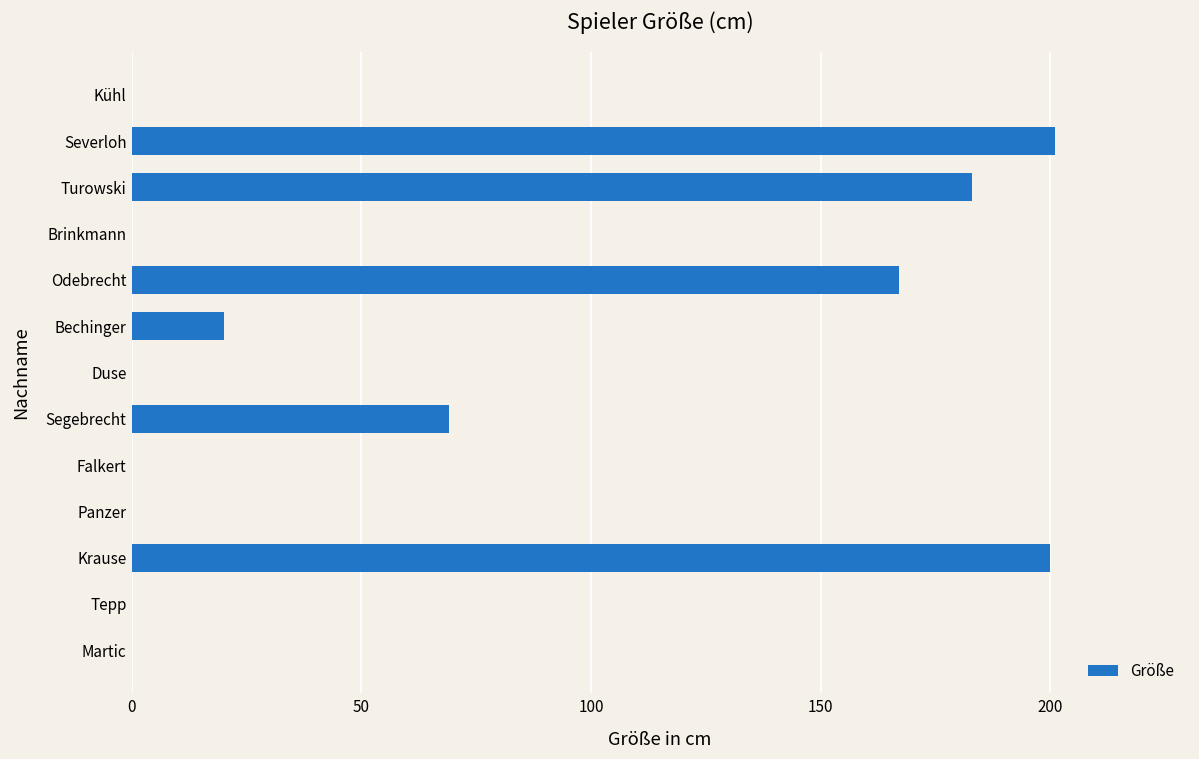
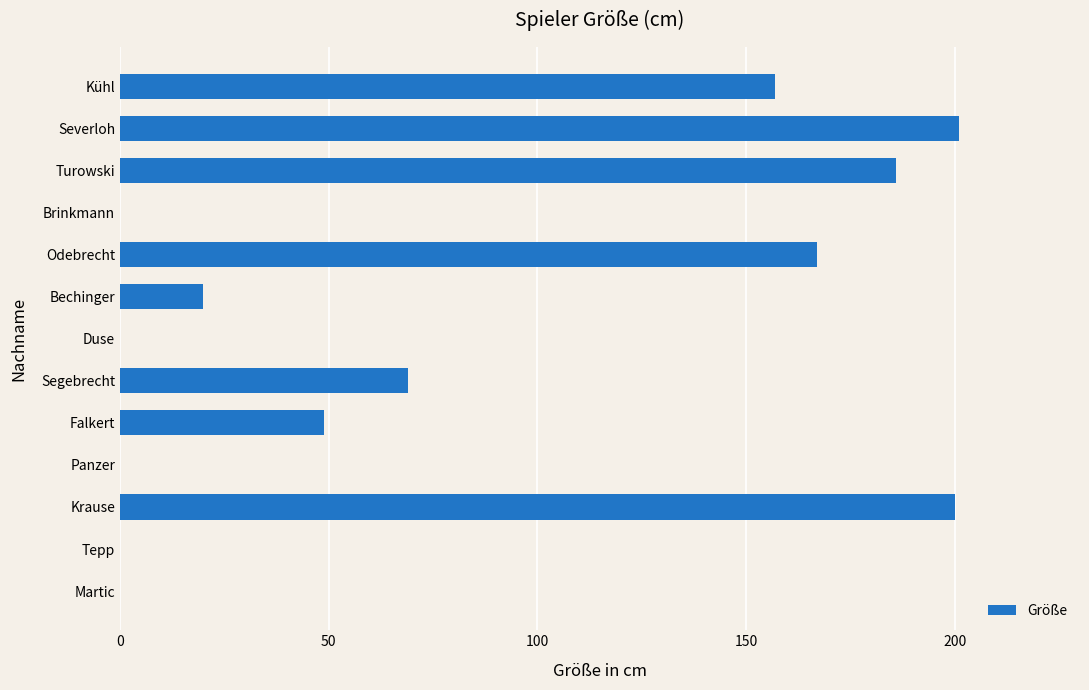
Kühl: 0 -> 157
Turowski: 183 -> 186
Falkert: 0 -> 49
